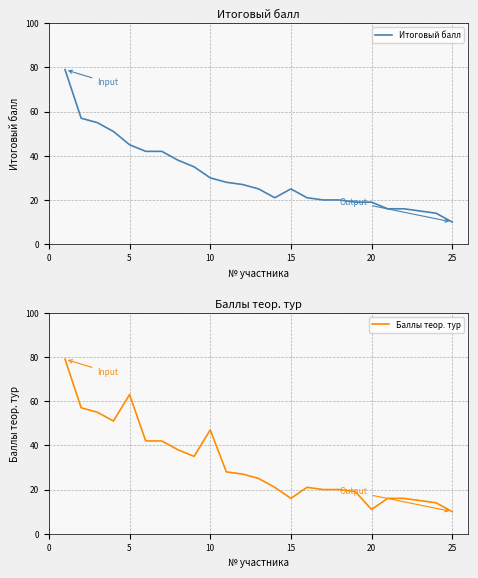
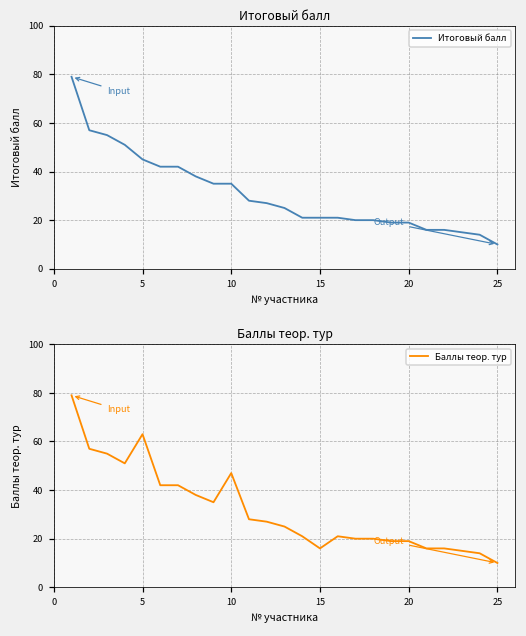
Итоговый балл, 10: 30 -> 35
Итоговый балл, 15: 25 -> 21
Баллы теор. тур, 20: 11 -> 19
